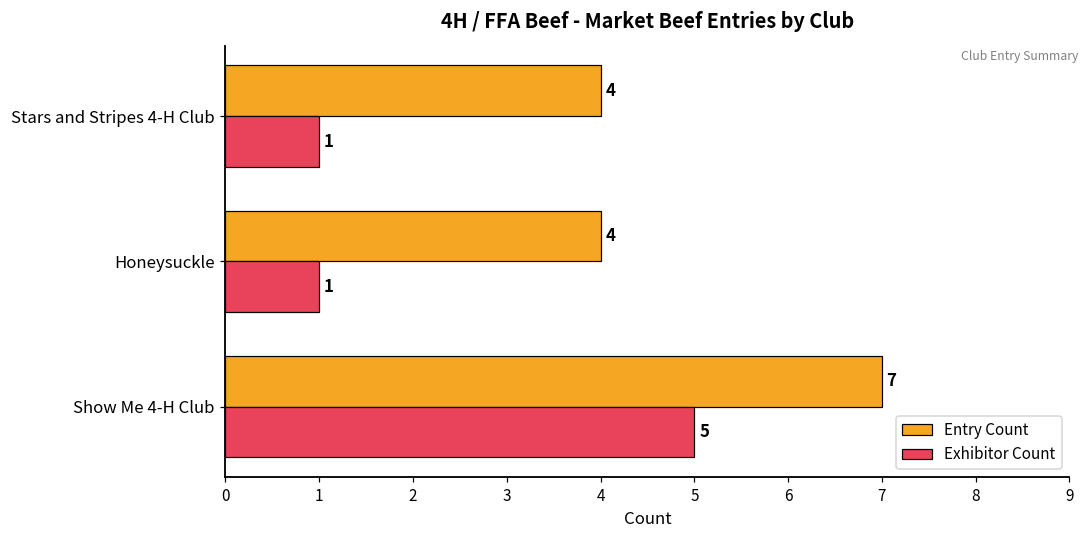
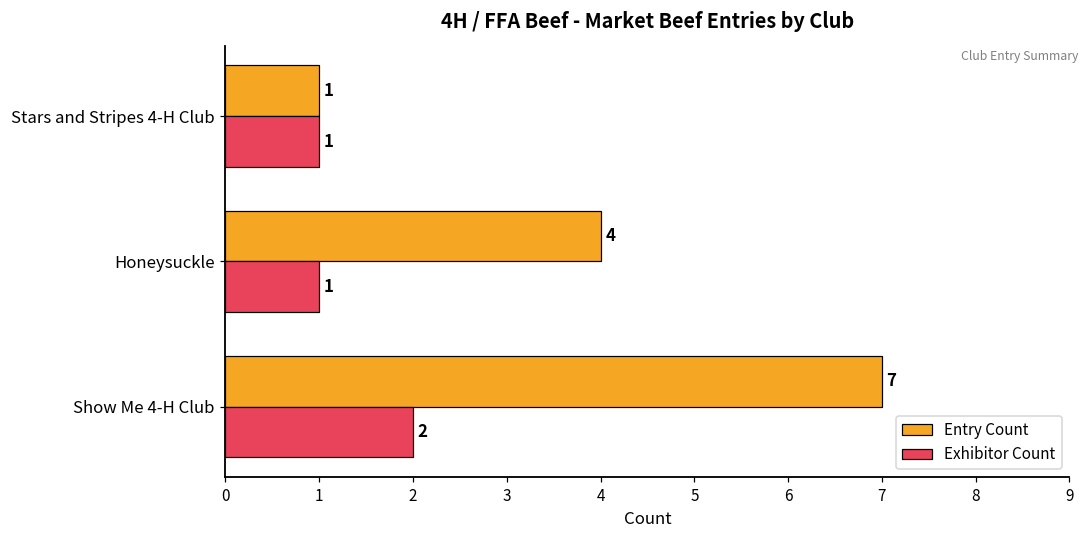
Entry Count, Stars and Stripes 4-H Club: 4 -> 1
Exhibitor Count, Show Me 4-H Club: 5 -> 2
